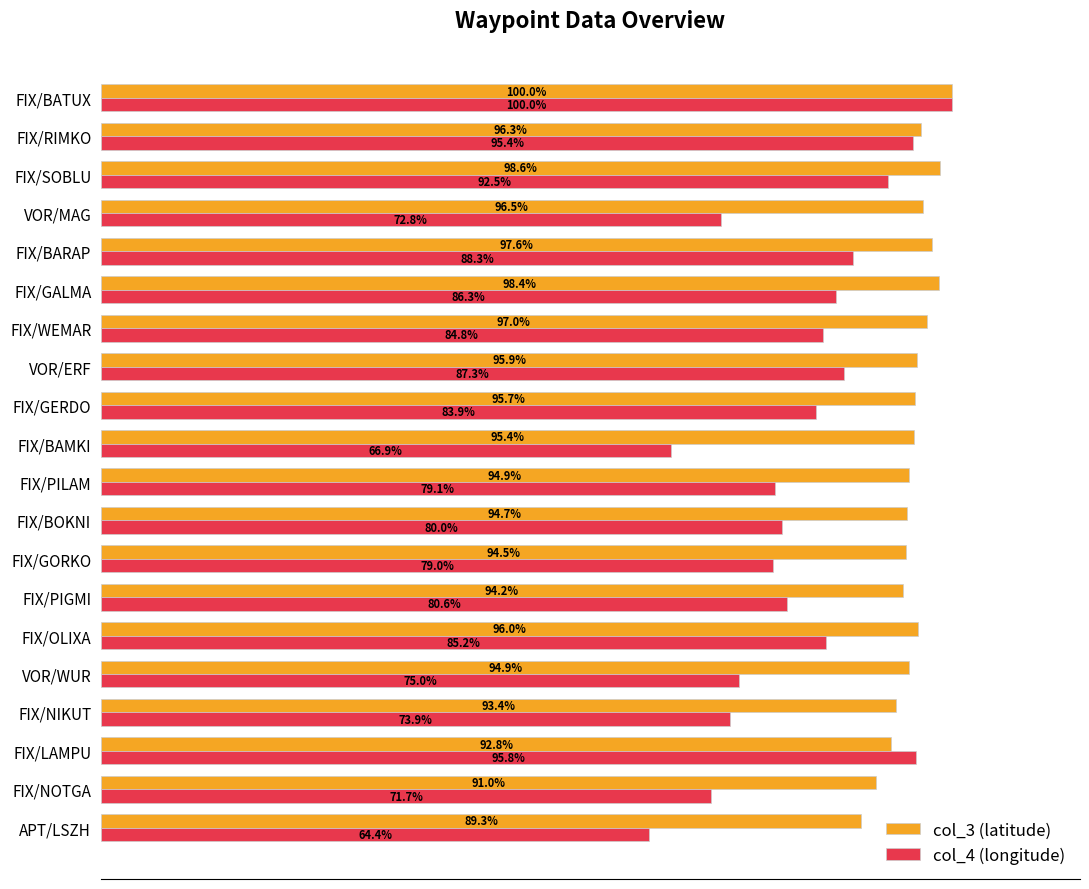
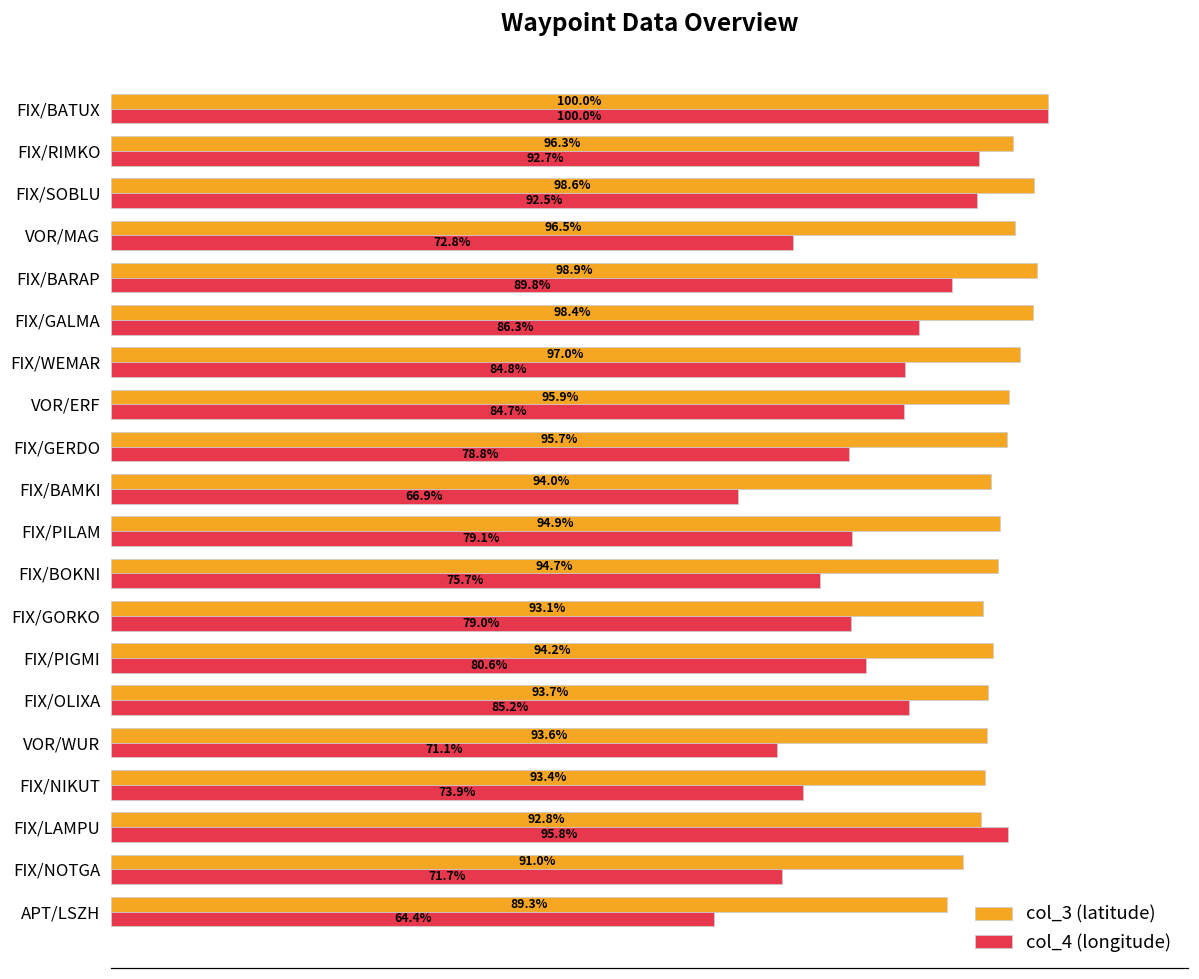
col_4 (longitude), FIX/RIMKO: 95.4% -> 92.7%
col_3 (latitude), FIX/BARAP: 97.6% -> 98.9%
col_4 (longitude), FIX/BARAP: 88.3% -> 89.8%
col_4 (longitude), VOR/ERF: 87.3% -> 84.7%
col_4 (longitude), FIX/GERDO: 83.9% -> 78.8%
col_3 (latitude), FIX/BAMKI: 95.4% -> 94.0%
col_4 (longitude), FIX/BOKNI: 80.0% -> 75.7%
col_3 (latitude), FIX/GORKO: 94.5% -> 93.1%
col_3 (latitude), FIX/OLIXA: 96.0% -> 93.7%
col_3 (latitude), VOR/WUR: 94.9% -> 93.6%
col_4 (longitude), VOR/WUR: 75.0% -> 71.1%
